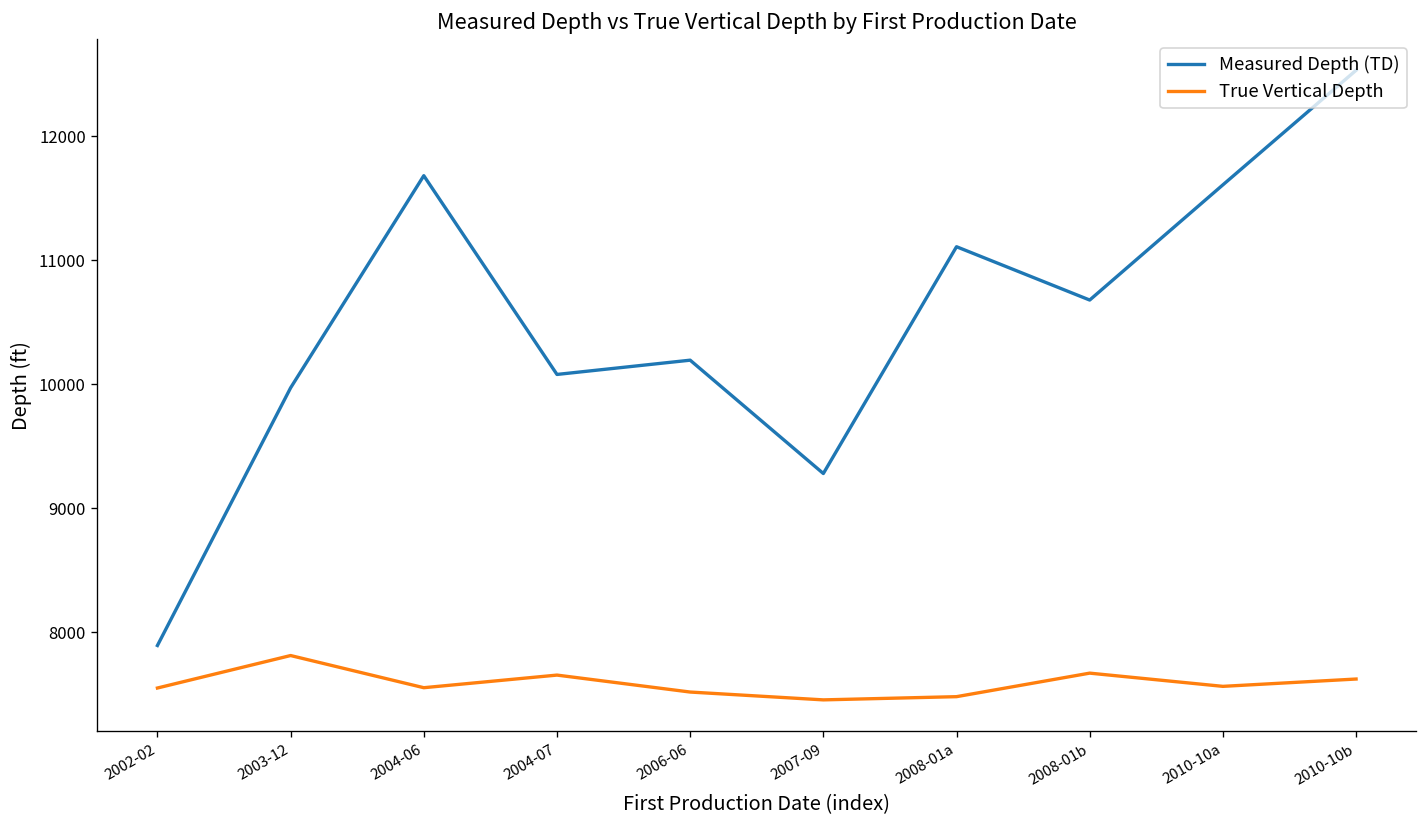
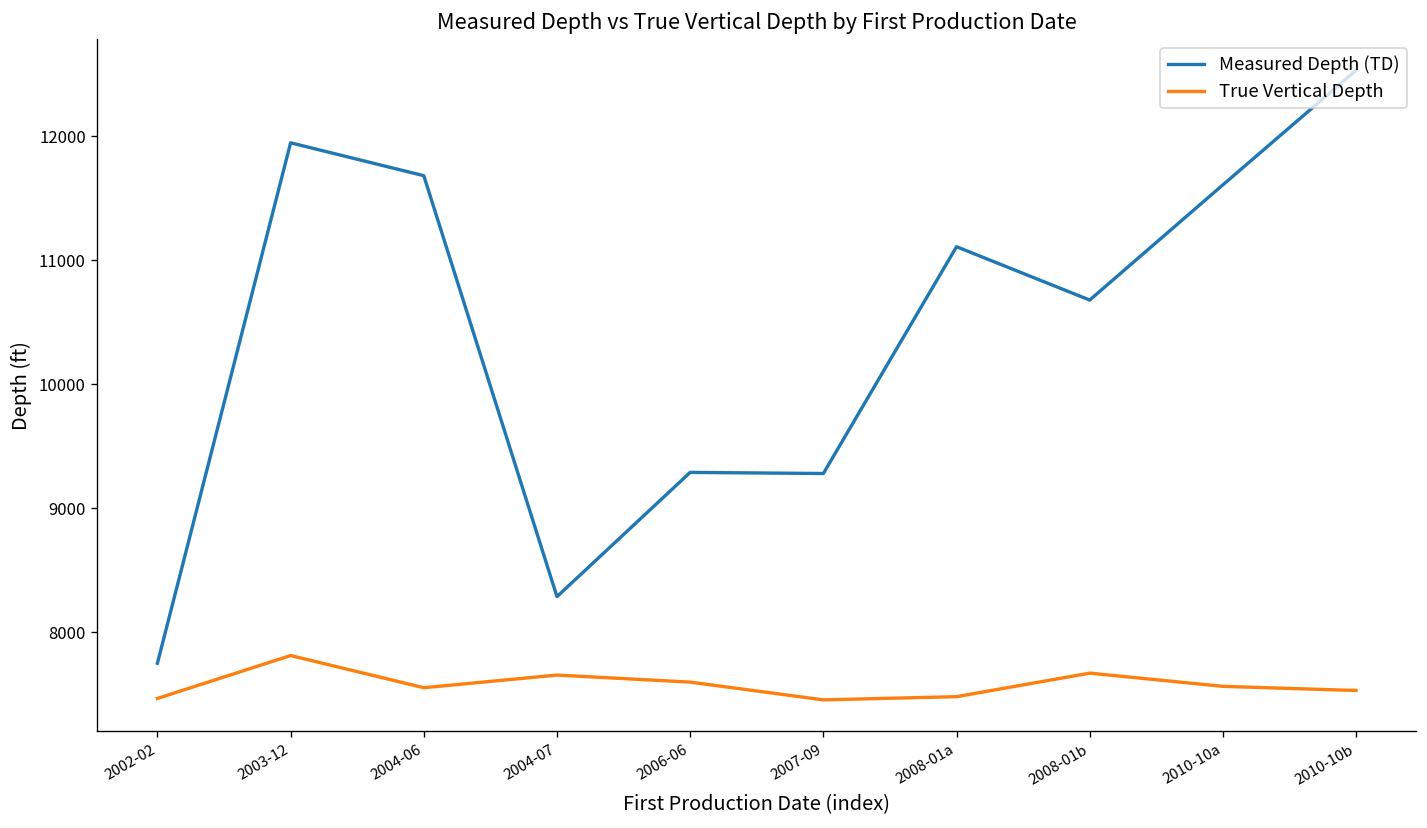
Measured Depth (TD), 2002-02: 7890 -> 7750
True Vertical Depth, 2002-02: 7550 -> 7470
Measured Depth (TD), 2003-12: 9970 -> 11950
Measured Depth (TD), 2004-07: 10080 -> 8290
Measured Depth (TD), 2006-06: 10200 -> 9290
True Vertical Depth, 2006-06: 7520 -> 7600
True Vertical Depth, 2010-10b: 7620 -> 7530
